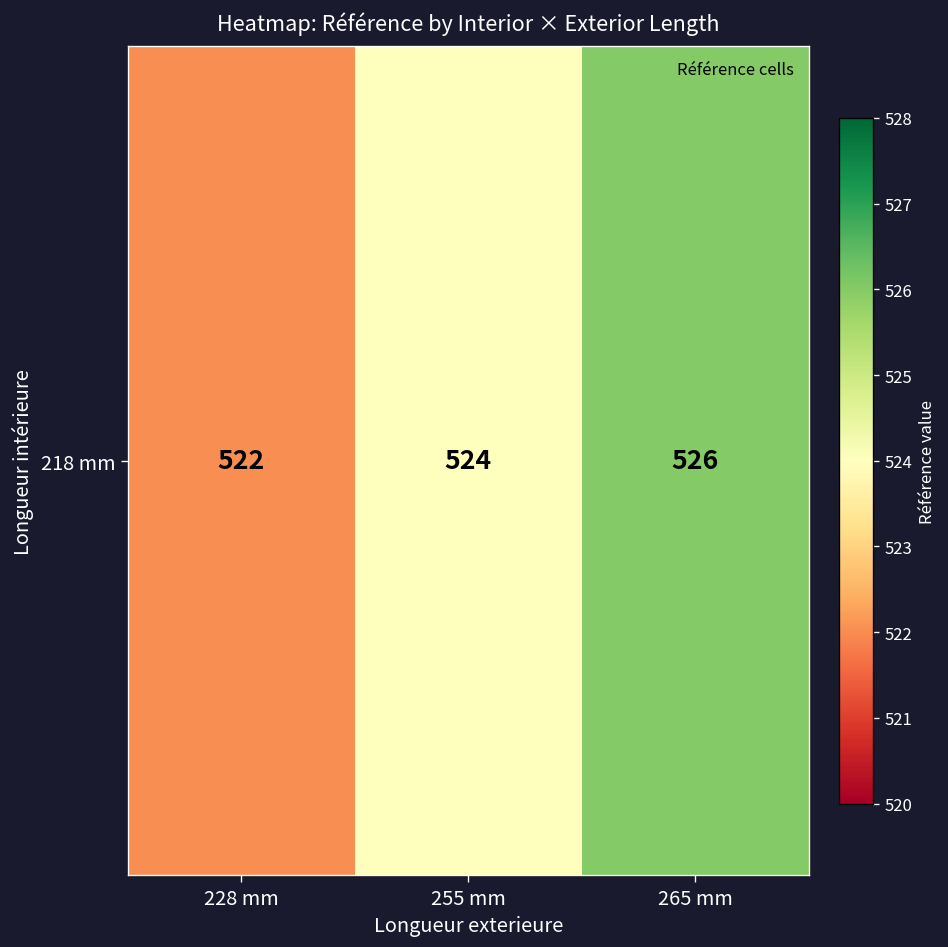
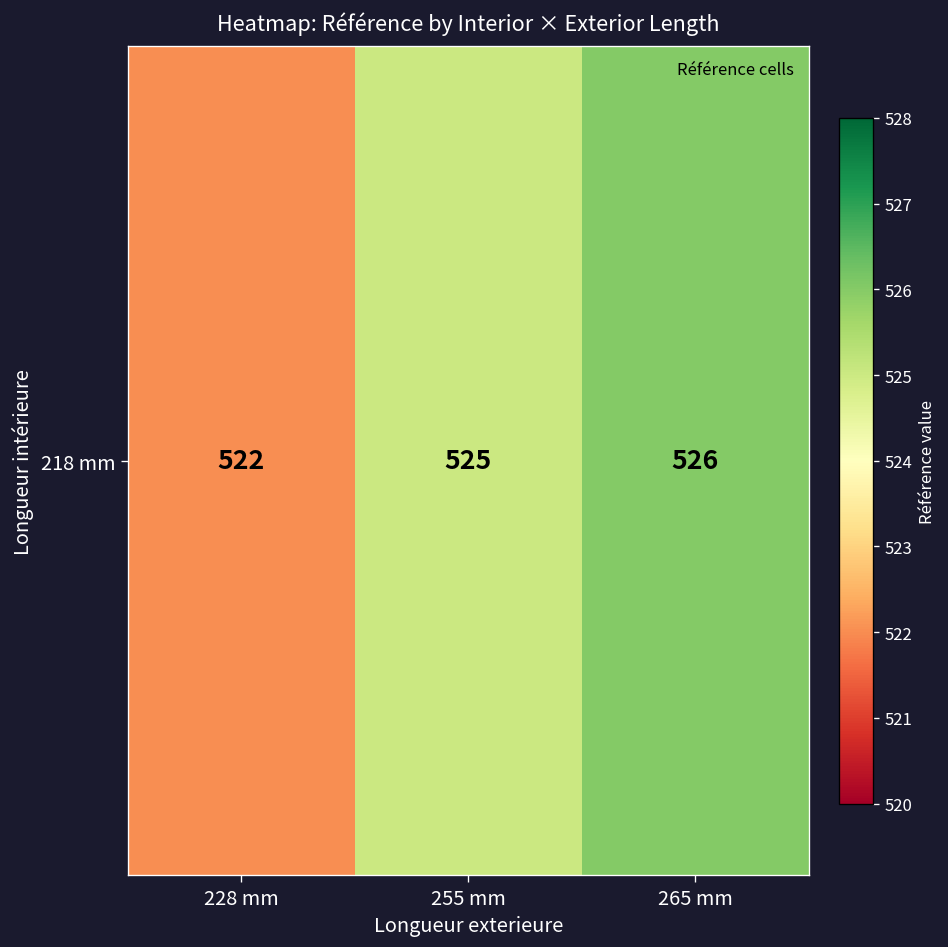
218 mm, 255 mm: 524 -> 525
